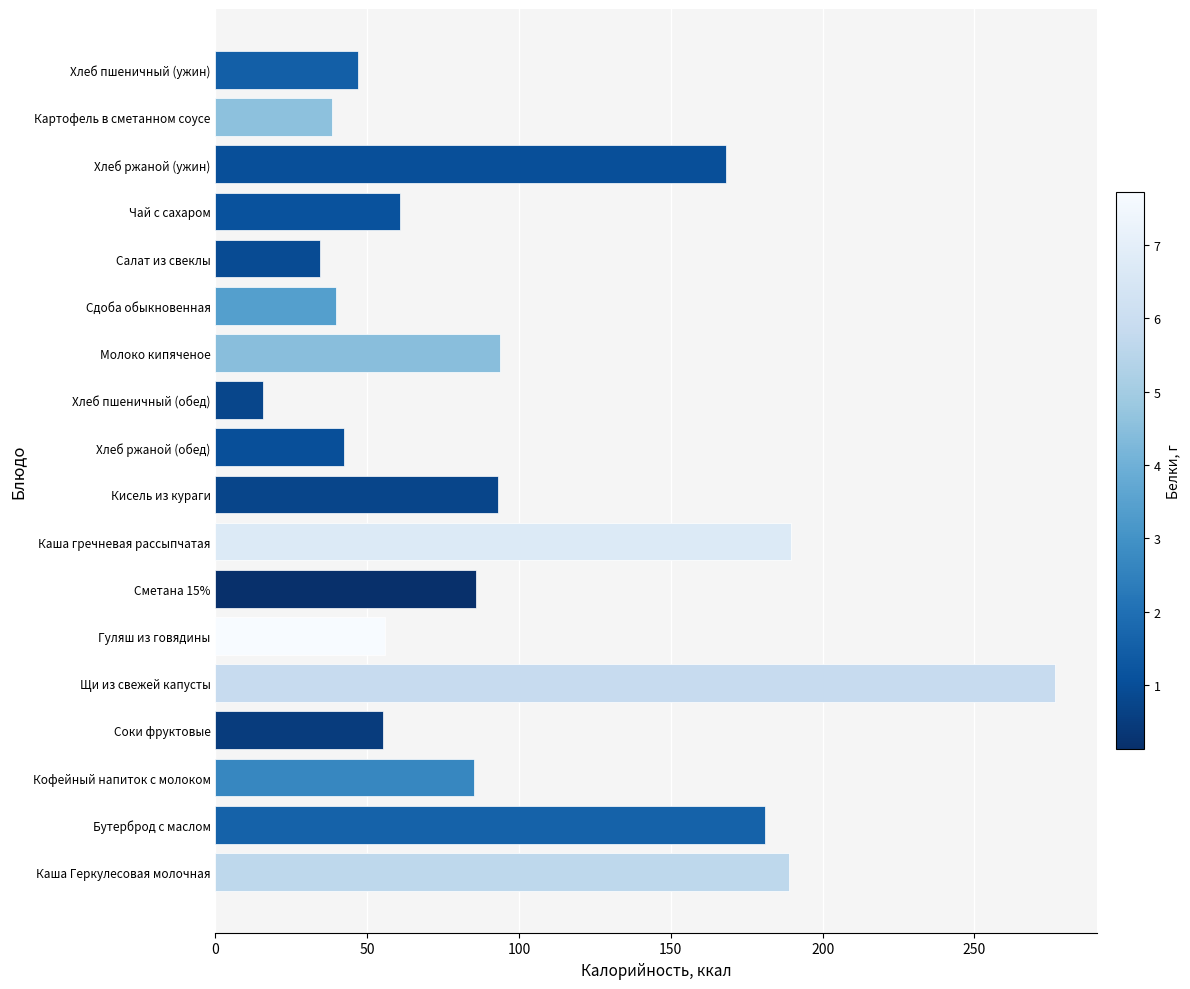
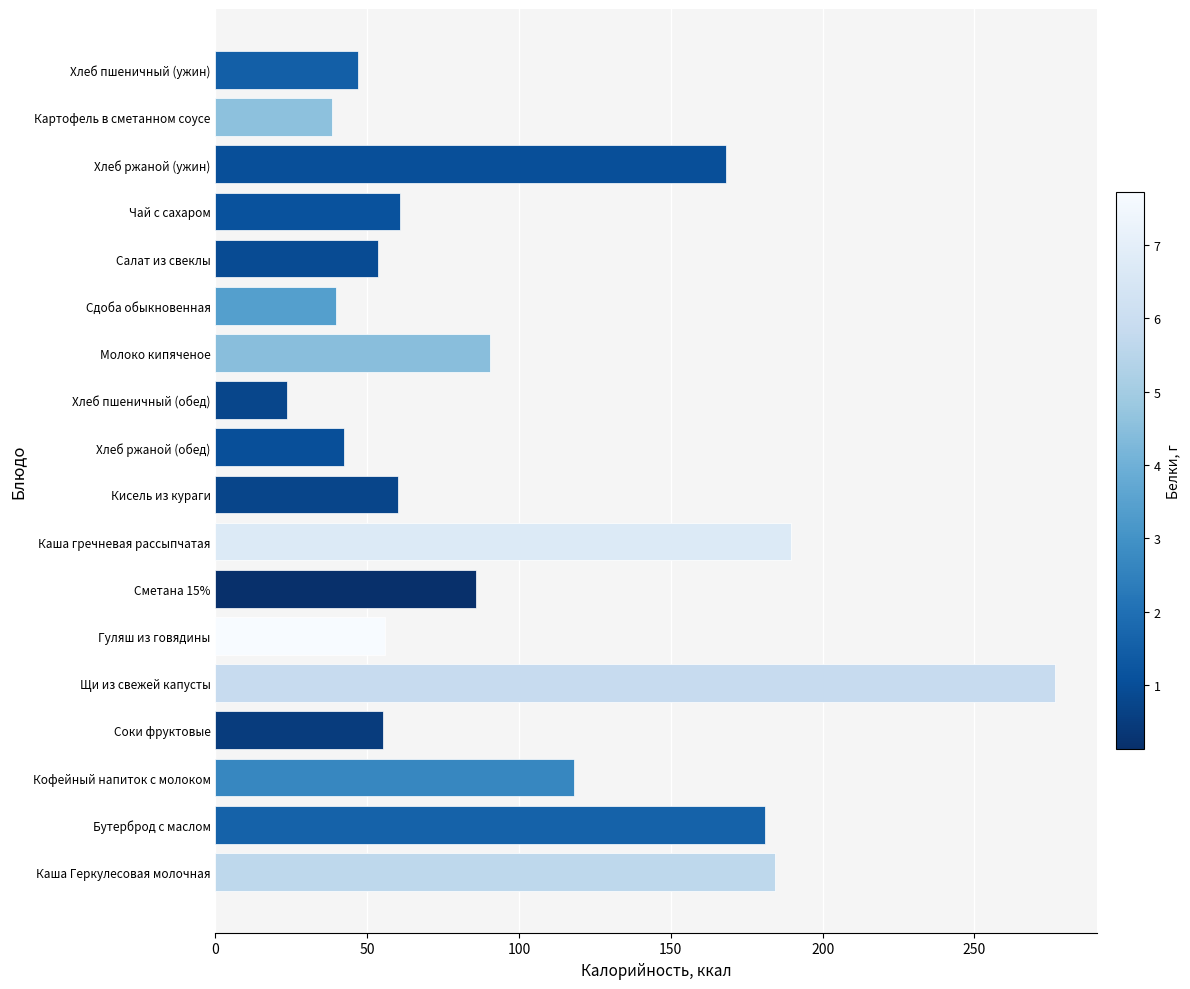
Салат из свеклы: 34 -> 53
Молоко кипяченое: 94 -> 90
Хлеб пшеничный (обед): 16 -> 24
Кисель из кураги: 93 -> 60
Кофейный напиток с молоком: 85 -> 118
Каша Геркулесовая молочная: 189 -> 184
